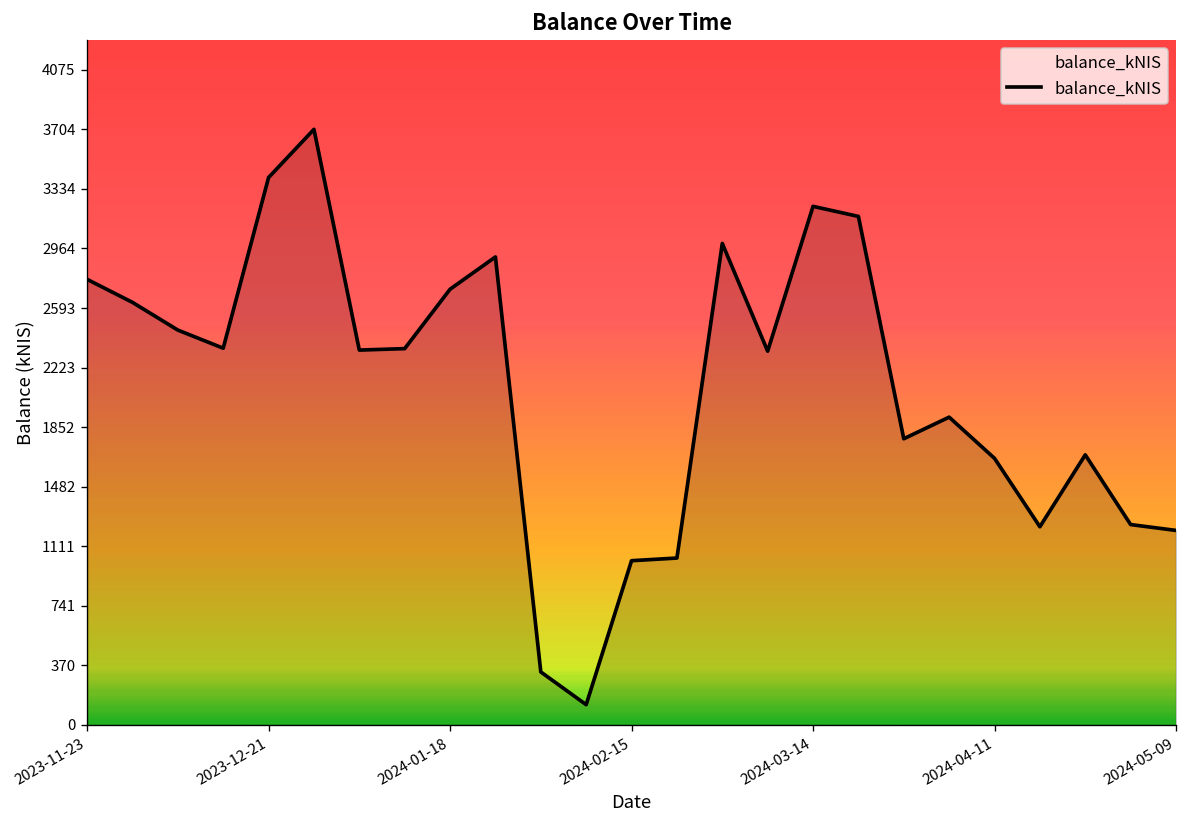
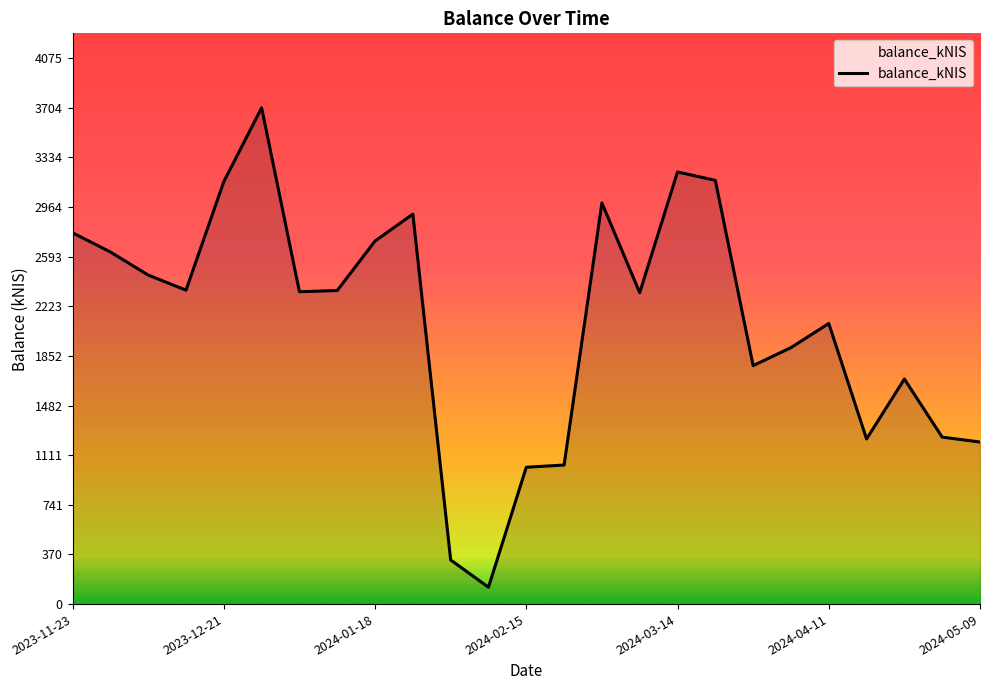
2023-12-21: 3400 -> 3150
2024-04-11: 1660 -> 2090
